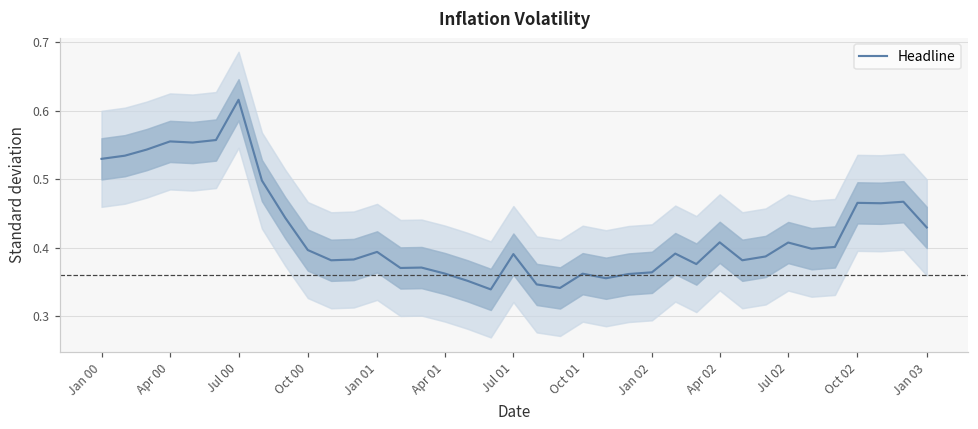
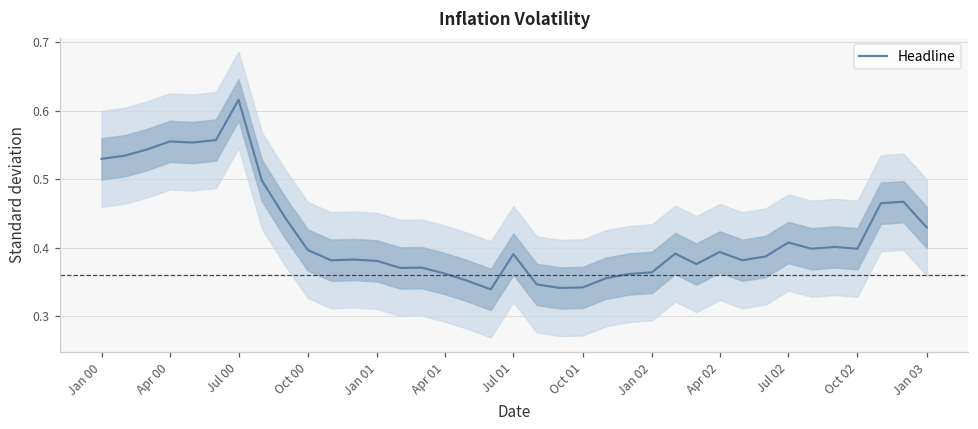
Headline, Jan 01: 0.39 -> 0.38
Headline, Oct 01: 0.36 -> 0.34
Headline, Apr 02: 0.41 -> 0.39
Headline, Oct 02: 0.47 -> 0.40
